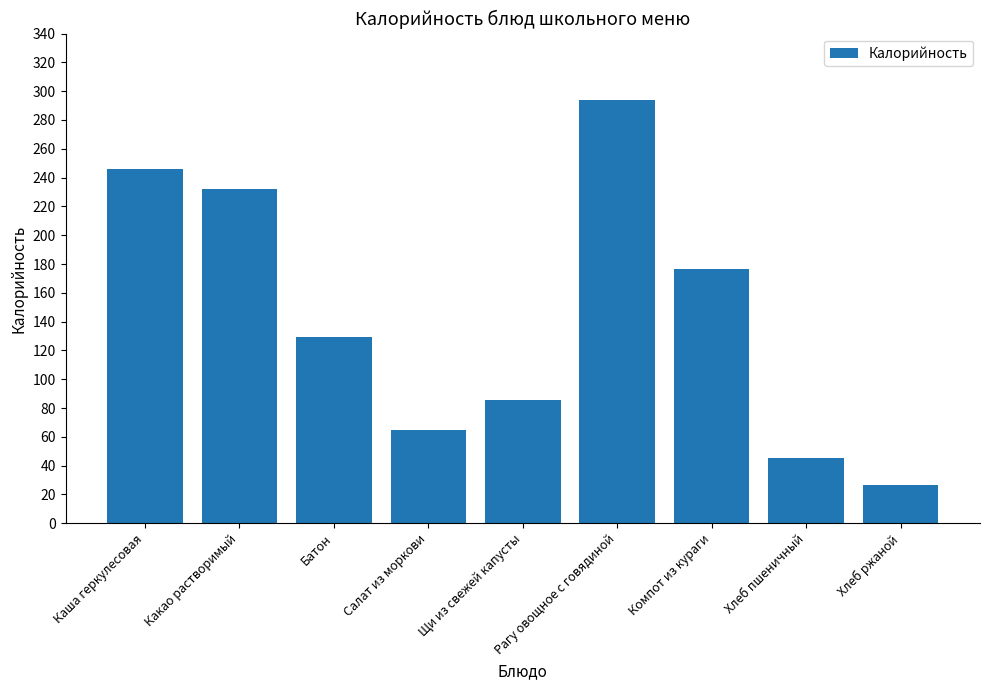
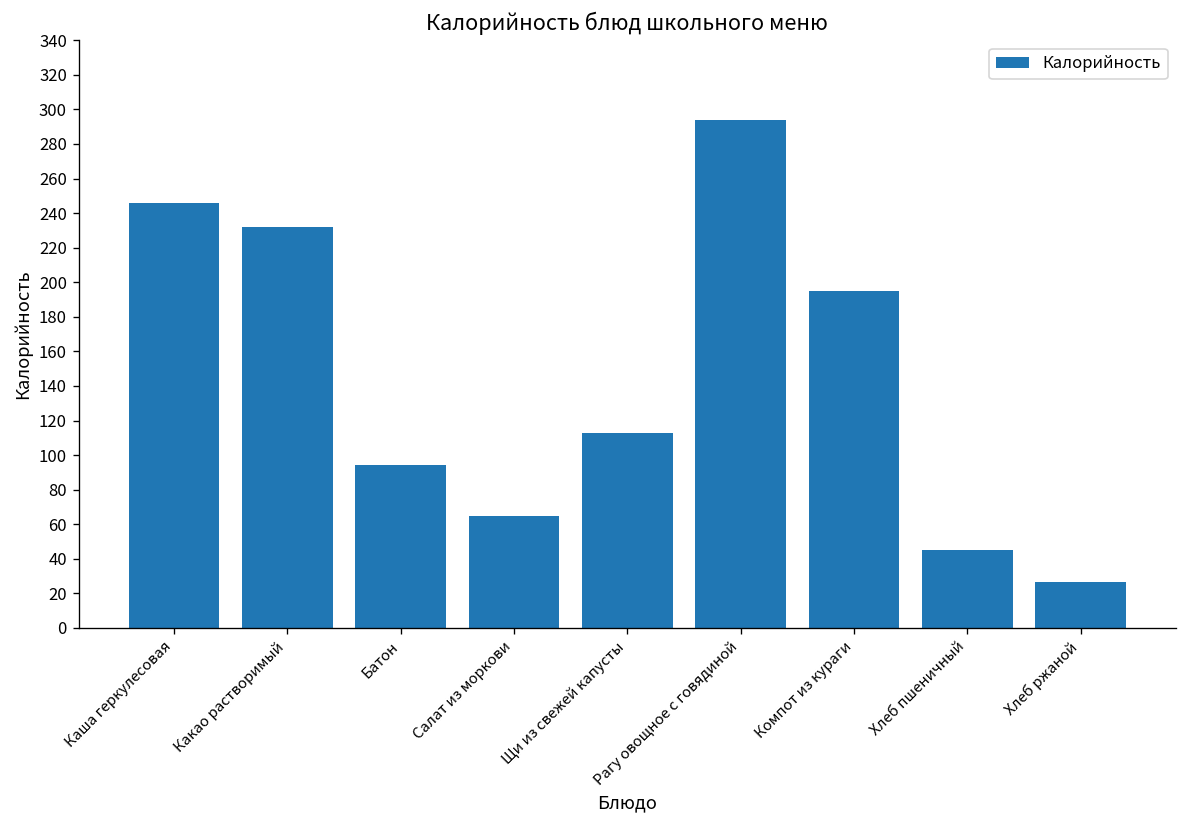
Батон: 129 -> 94
Щи из свежей капусты: 86 -> 113
Компот из кураги: 176 -> 195
